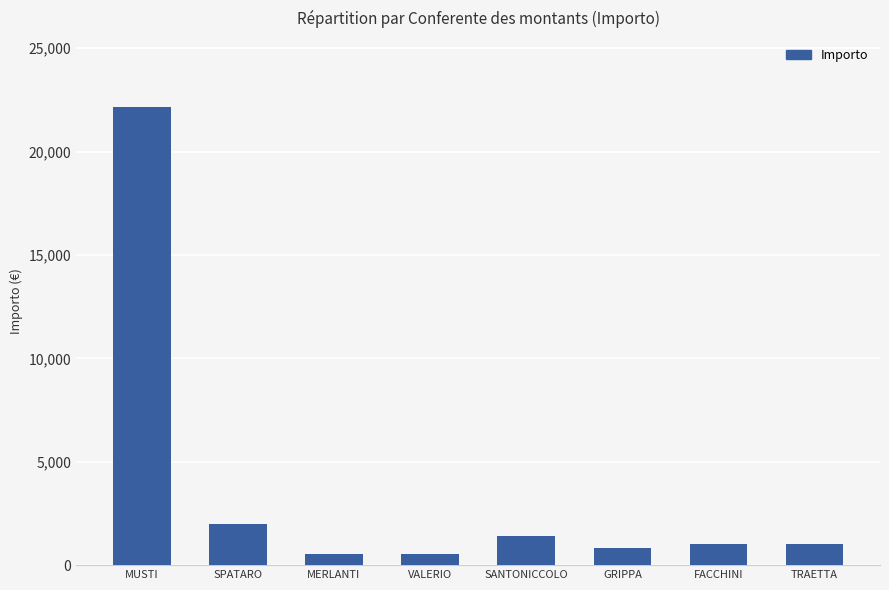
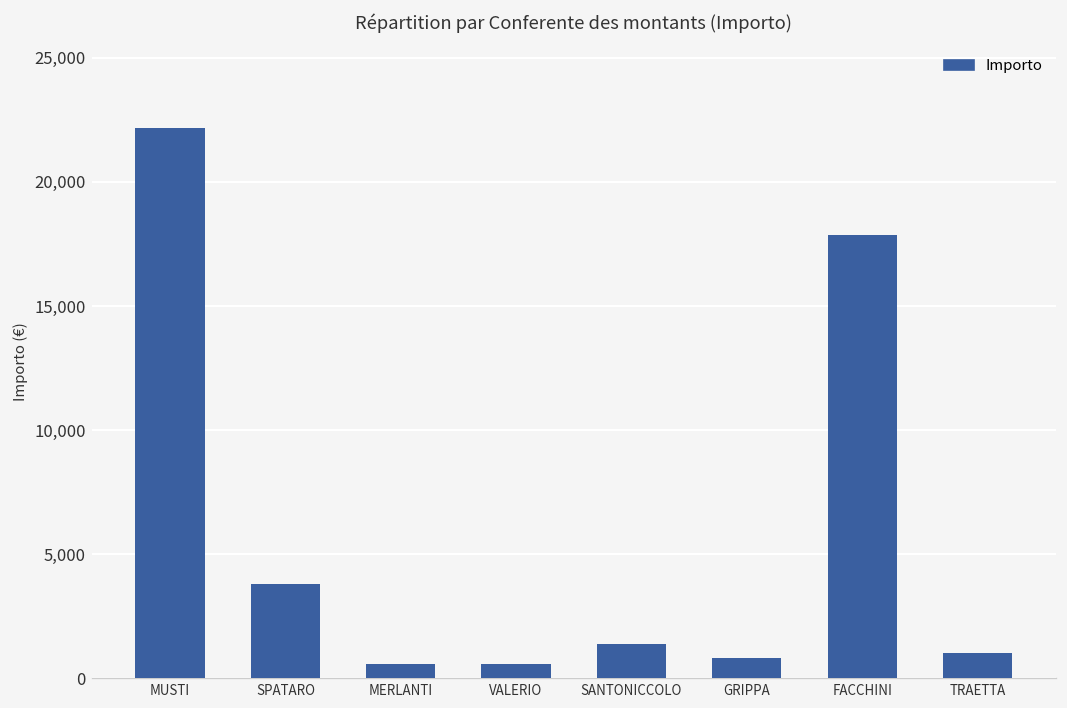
SPATARO: 2,000 -> 3,800
FACCHINI: 1,000 -> 17,900
